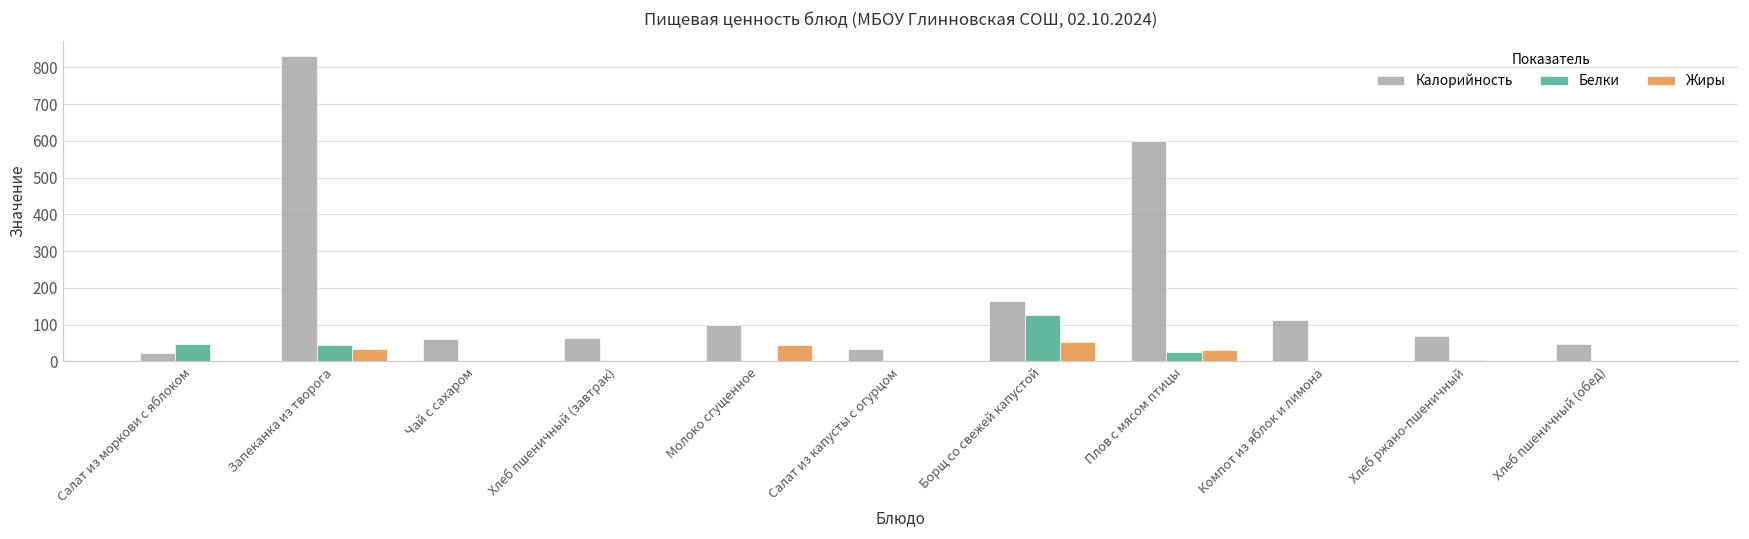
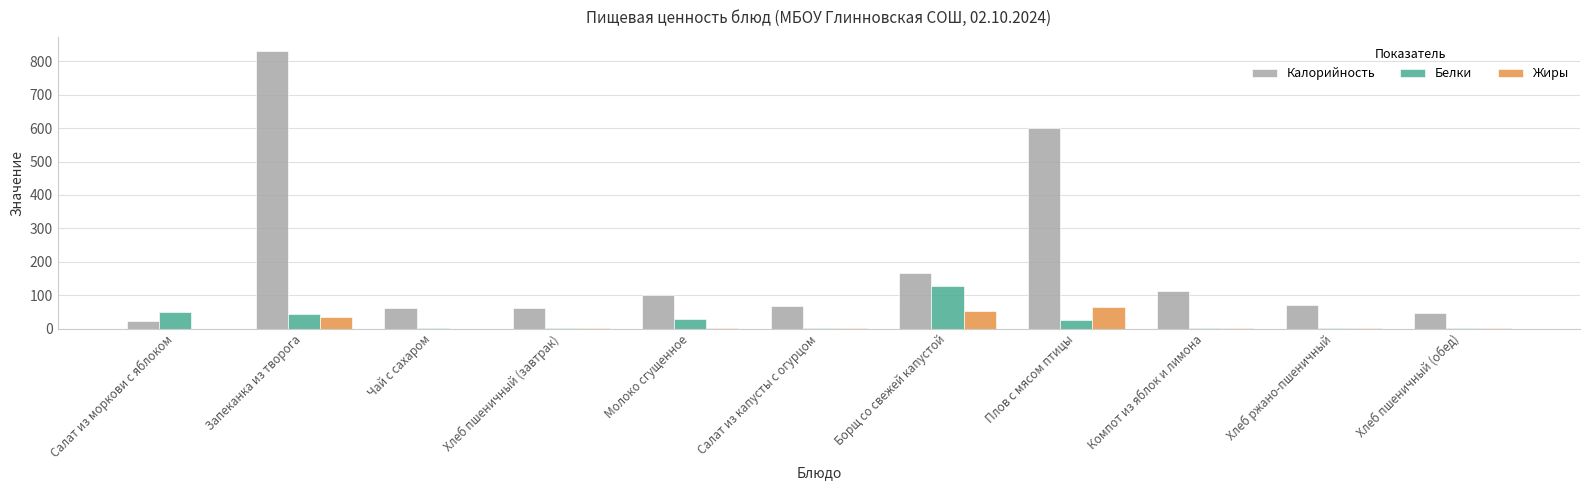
Белки, Молоко сгущенное: 0 -> 30
Жиры, Молоко сгущенное: 50 -> 0
Калорийность, Салат из капусты с огурцом: 30 -> 70
Жиры, Плов с мясом птицы: 30 -> 60
